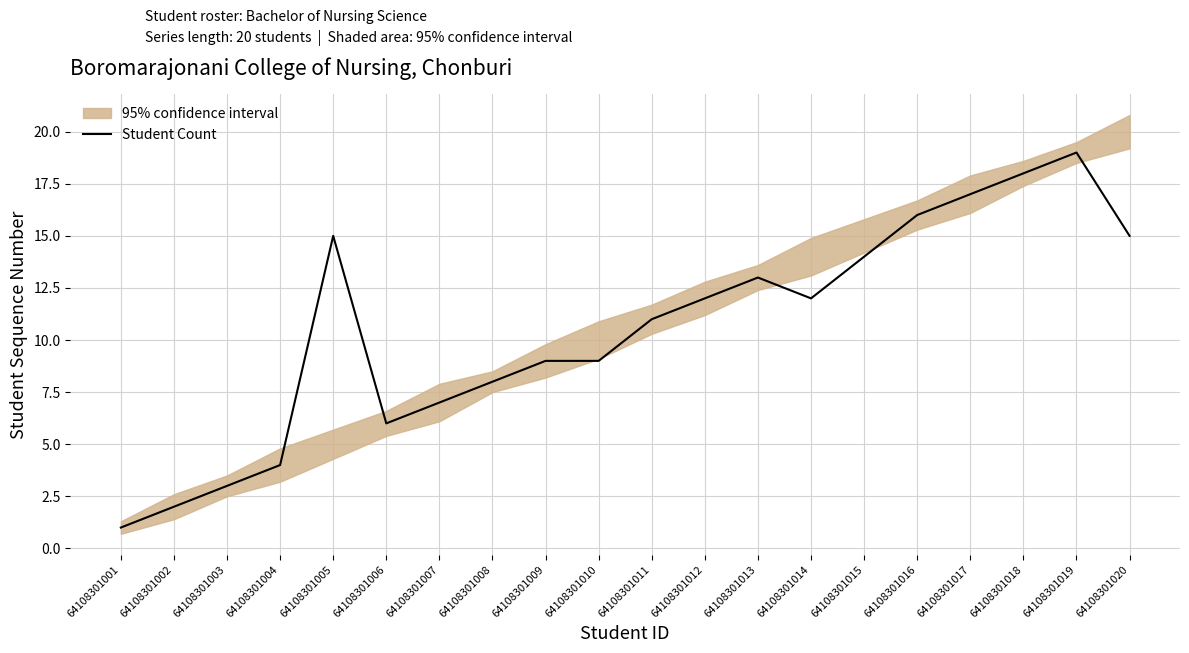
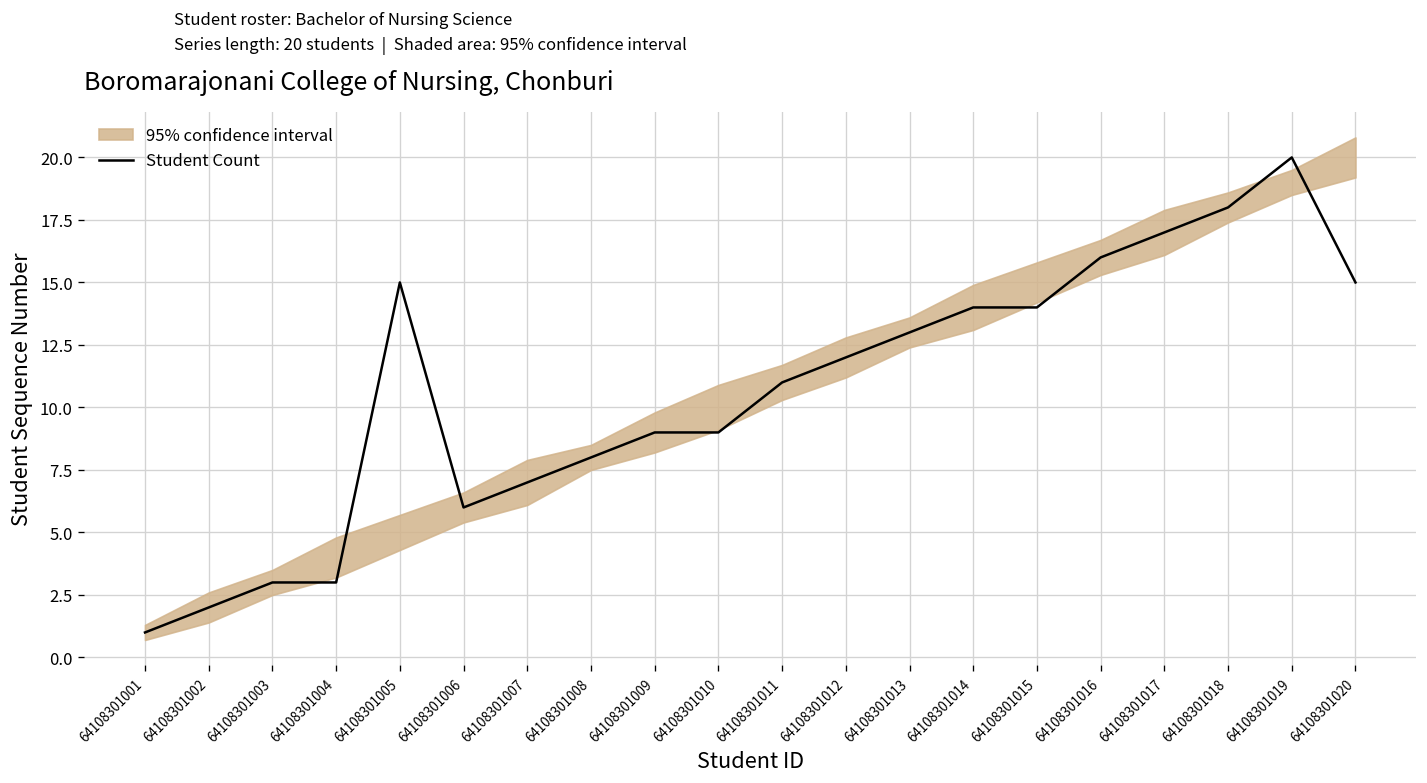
Student Count, 64108301004: 4 -> 3
Student Count, 64108301014: 12 -> 14
Student Count, 64108301019: 19 -> 20
